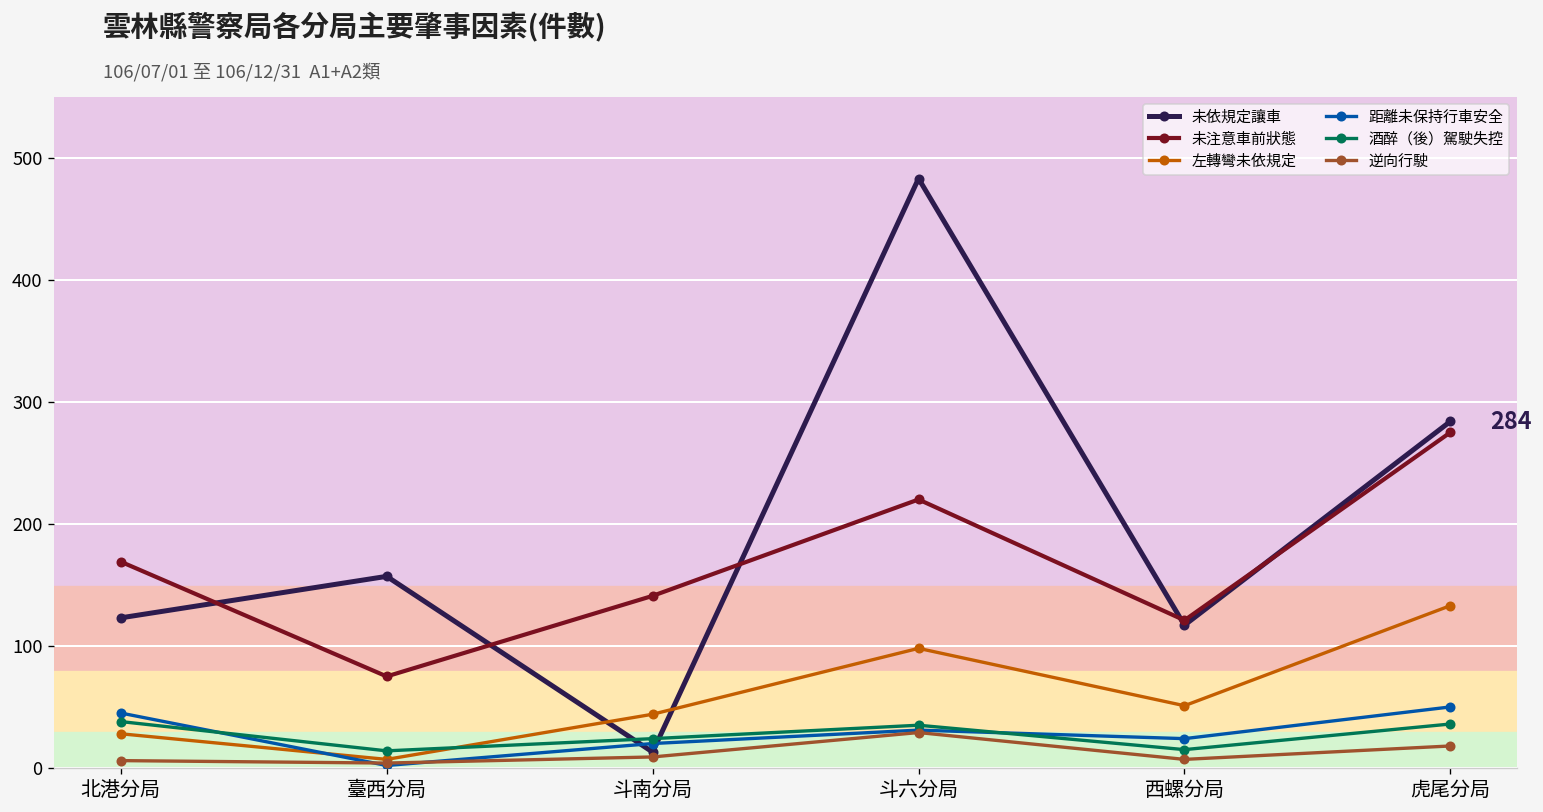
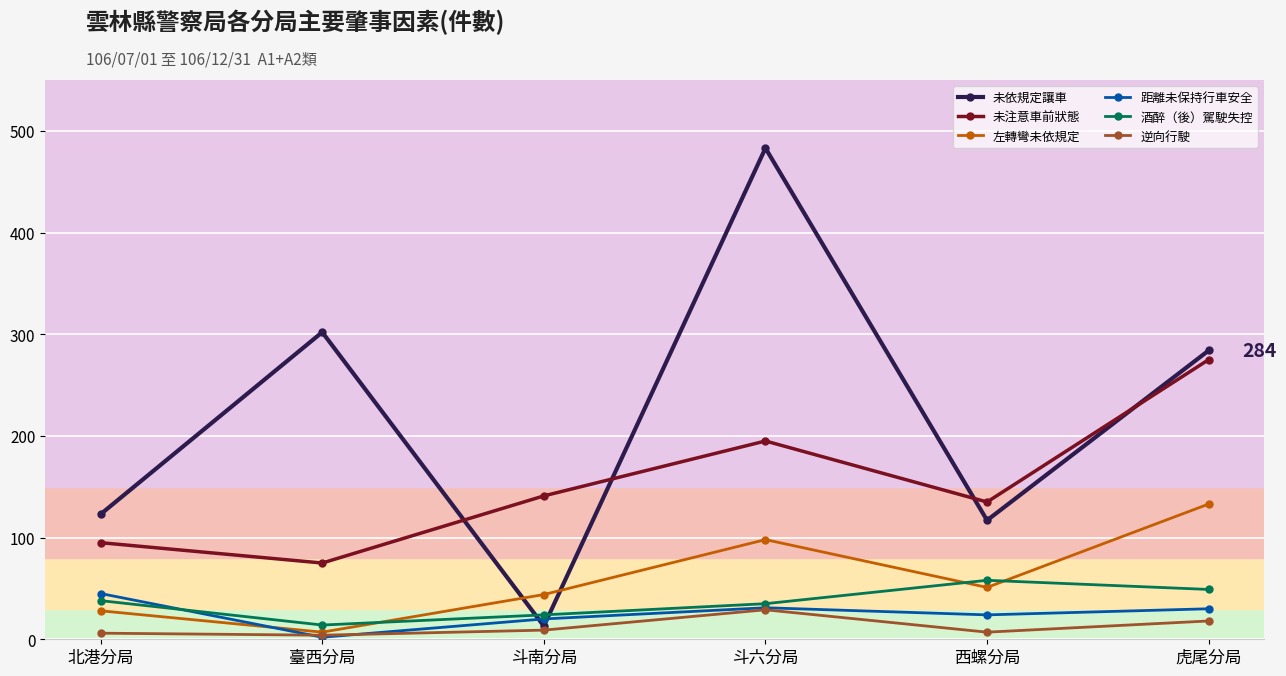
未注意車前狀態, 北港分局: 169 -> 95
未依規定讓車, 臺西分局: 157 -> 302
未注意車前狀態, 斗六分局: 220 -> 195
未注意車前狀態, 西螺分局: 121 -> 135
酒醉（後）駕駛失控, 西螺分局: 15 -> 58
距離未保持行車安全, 虎尾分局: 50 -> 30
酒醉（後）駕駛失控, 虎尾分局: 36 -> 49
